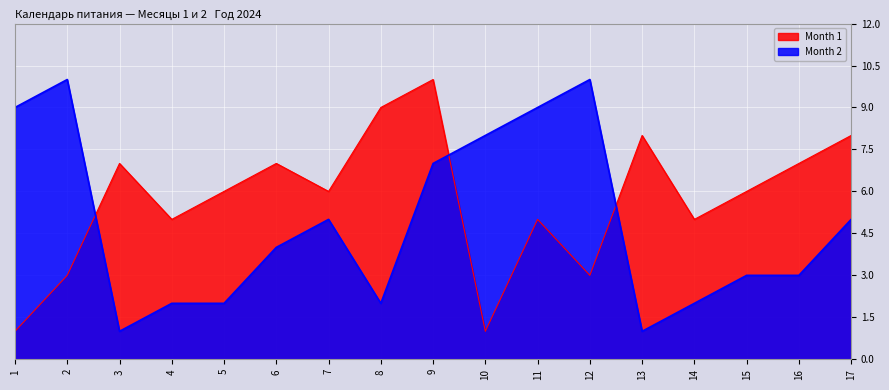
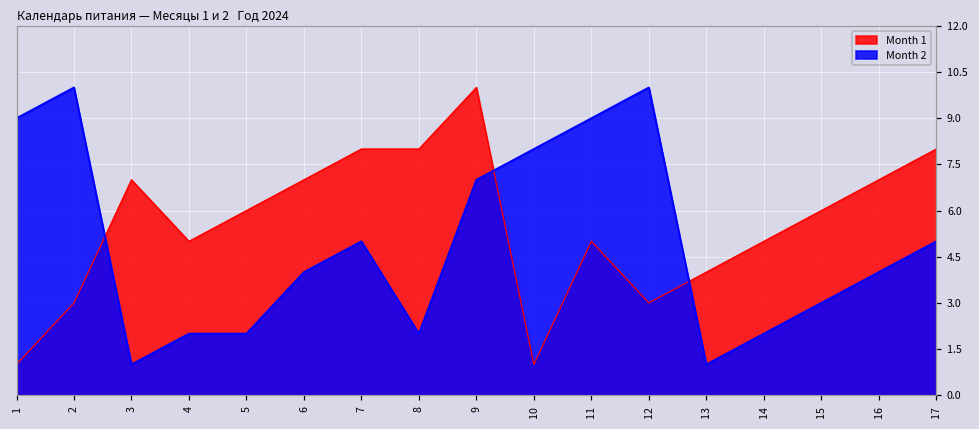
Month 1, 7: 6 -> 8
Month 1, 8: 9 -> 8
Month 1, 13: 8 -> 4
Month 2, 16: 3 -> 4
